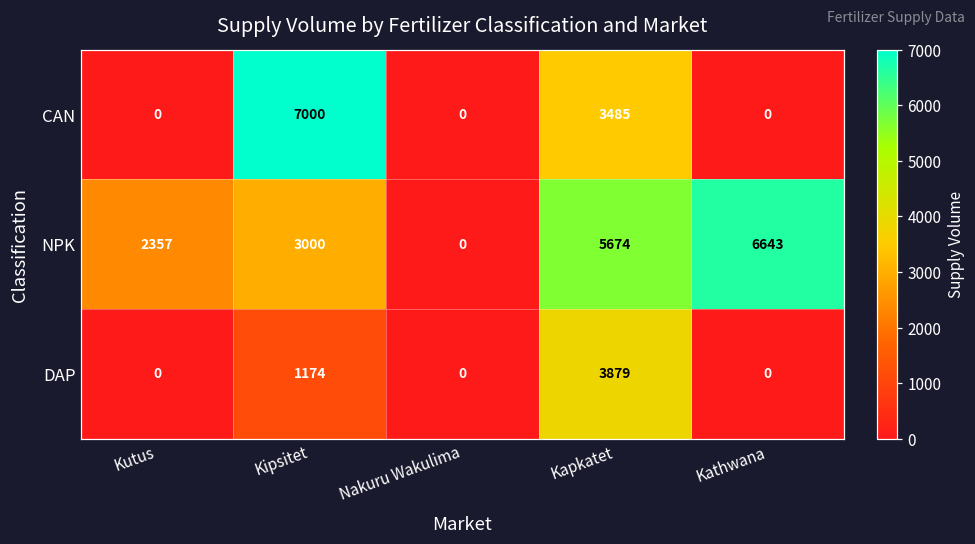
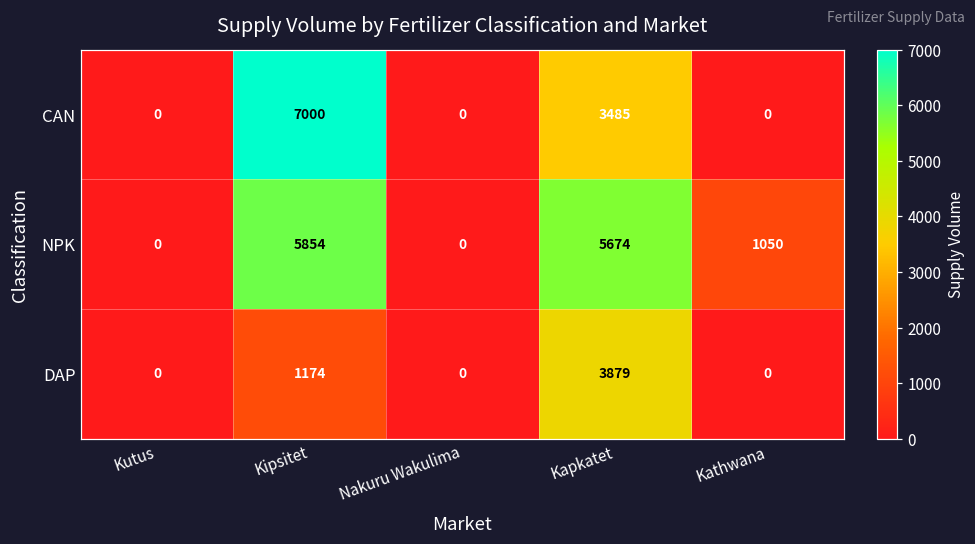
NPK, Kutus: 2357 -> 0
NPK, Kipsitet: 3000 -> 5854
NPK, Kathwana: 6643 -> 1050
